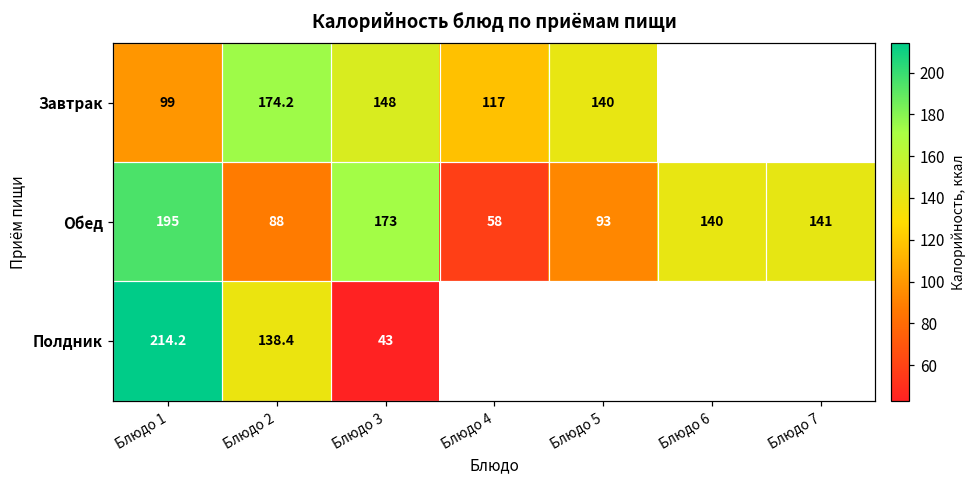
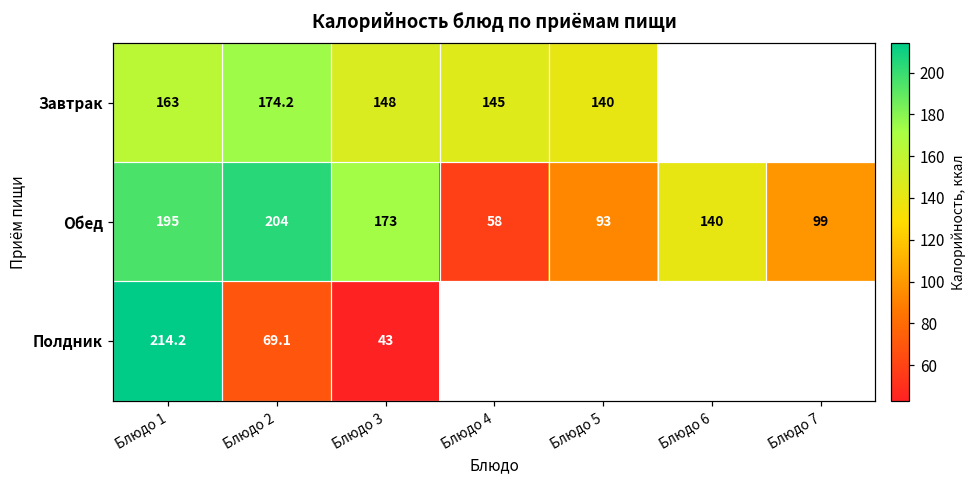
Завтрак, Блюдо 1: 99 -> 163
Завтрак, Блюдо 4: 117 -> 145
Обед, Блюдо 2: 88 -> 204
Обед, Блюдо 7: 141 -> 99
Полдник, Блюдо 2: 138.4 -> 69.1
